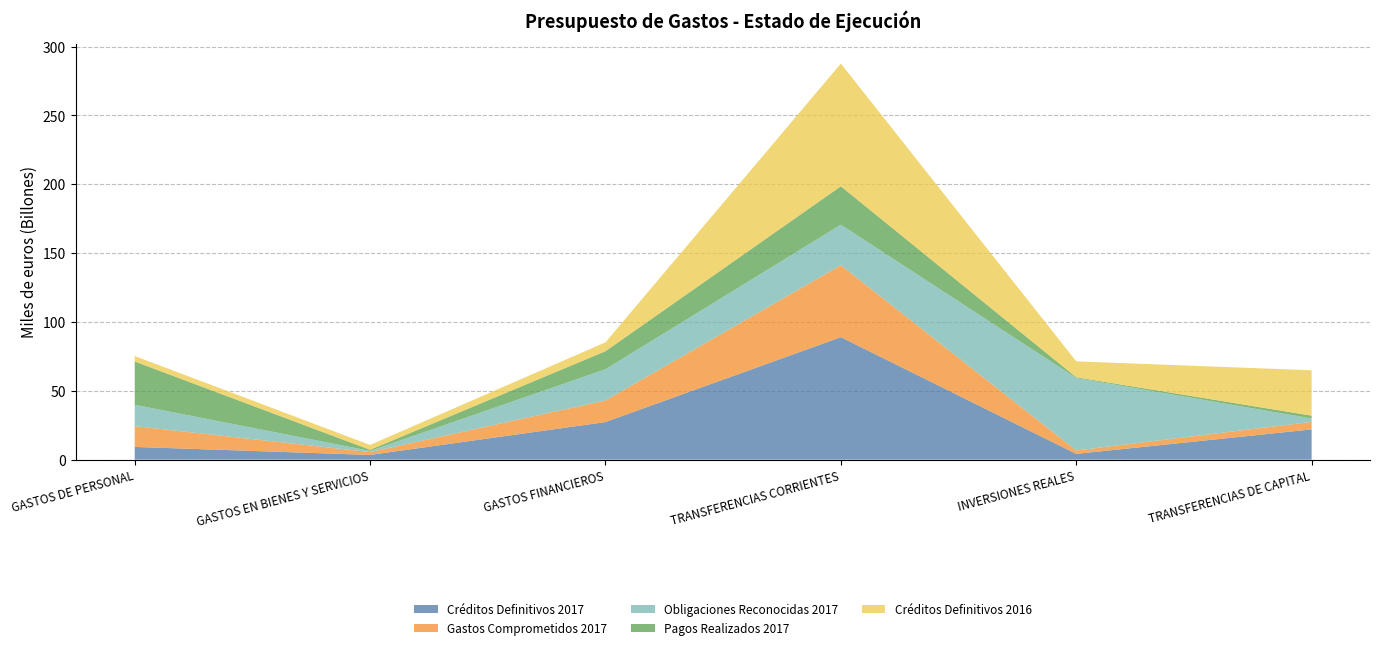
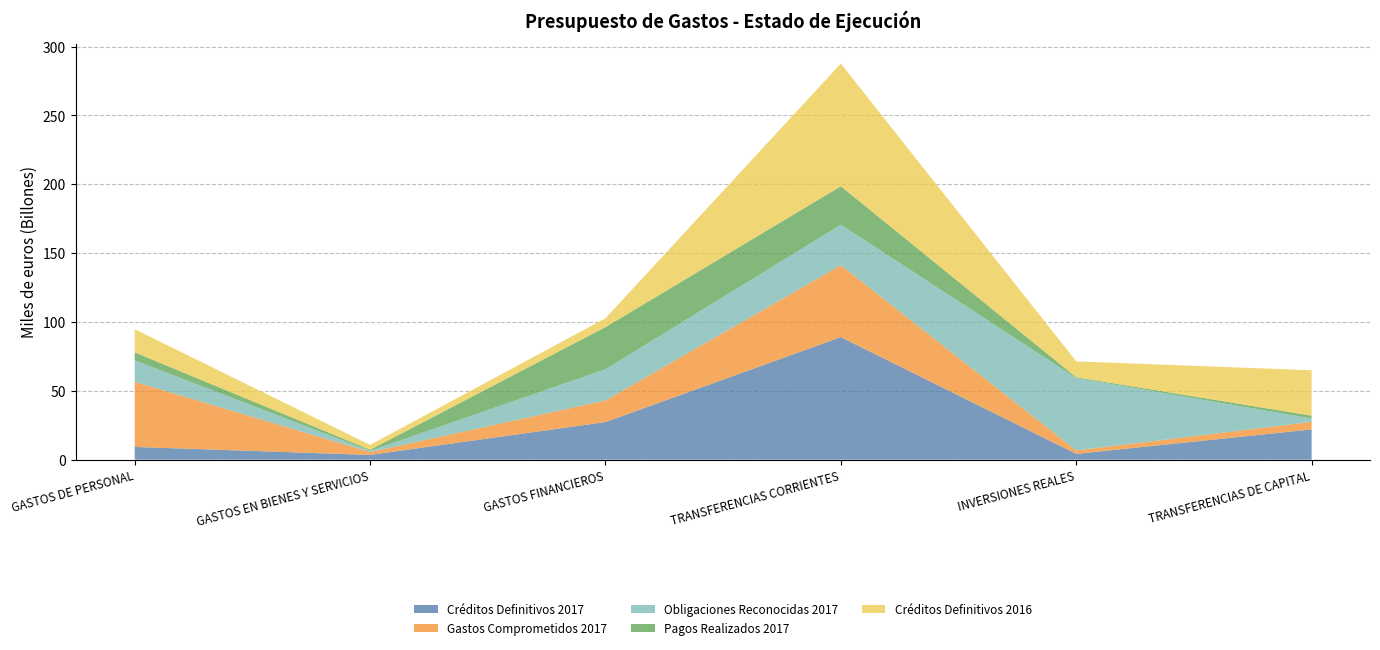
Gastos Comprometidos 2017, GASTOS DE PERSONAL: 15 -> 47
Pagos Realizados 2017, GASTOS DE PERSONAL: 31 -> 6
Créditos Definitivos 2016, GASTOS DE PERSONAL: 4 -> 17
Pagos Realizados 2017, GASTOS FINANCIEROS: 13 -> 31
